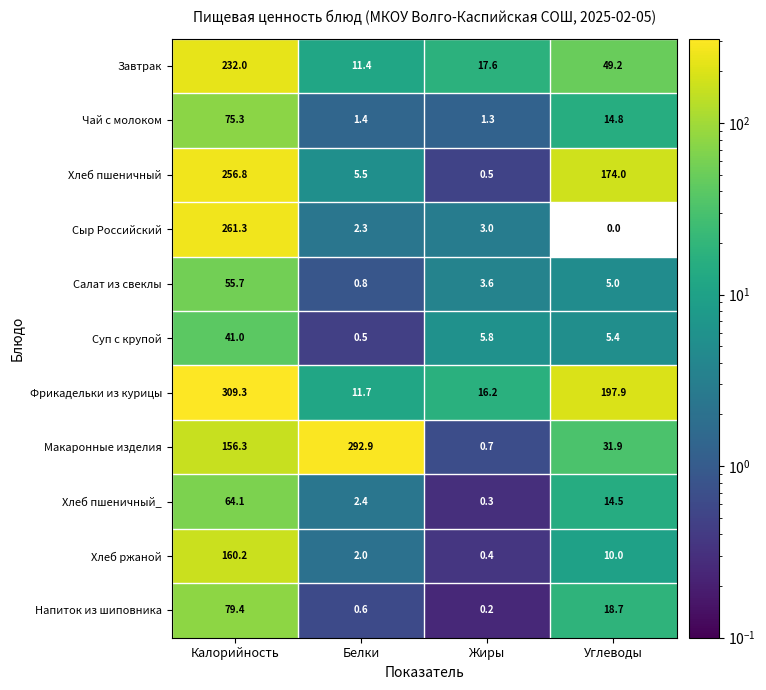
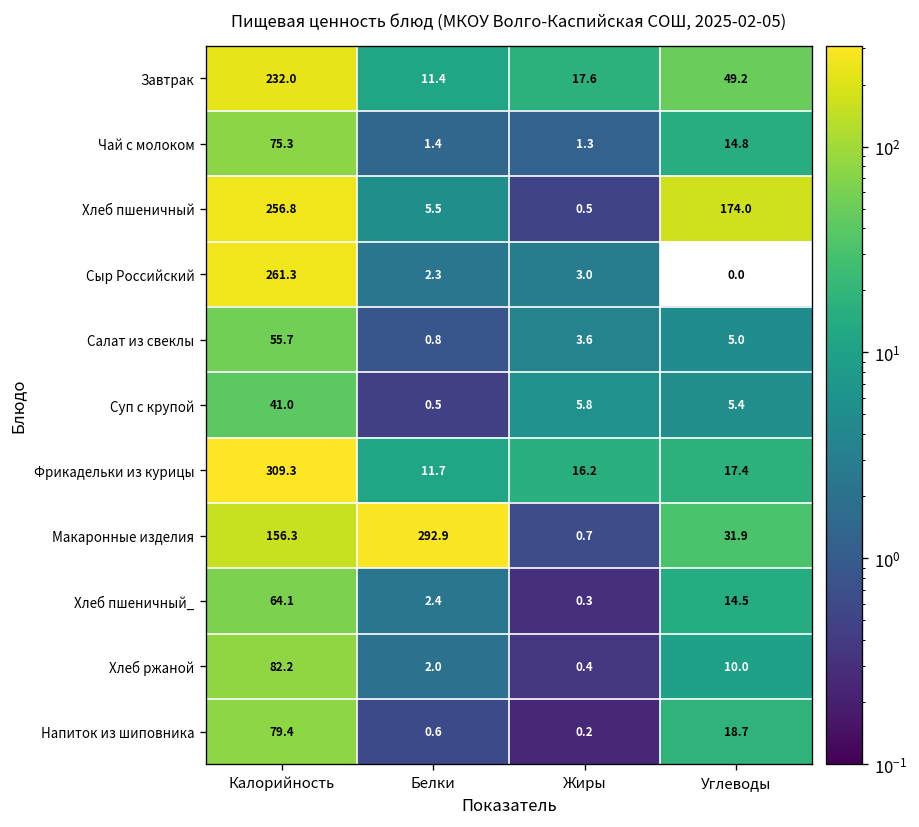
Фрикадельки из курицы, Углеводы: 197.9 -> 17.4
Хлеб ржаной, Калорийность: 160.2 -> 82.2
